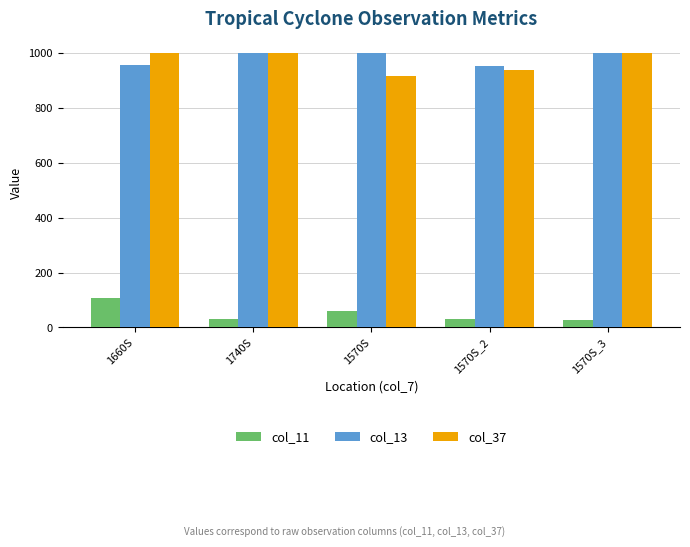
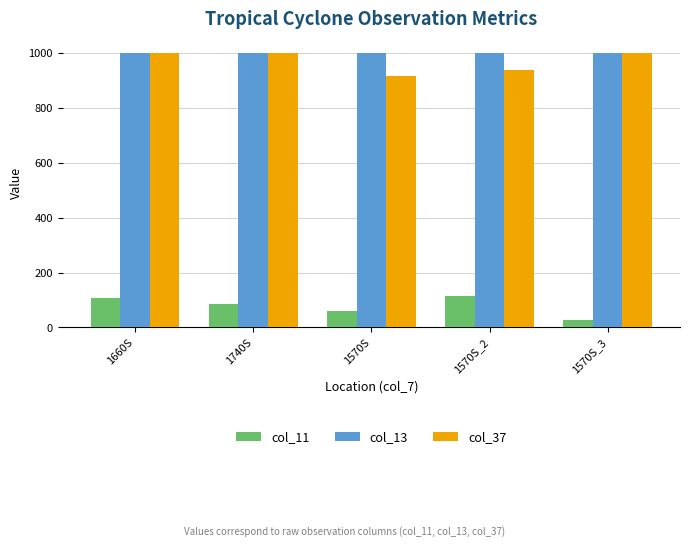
col_13, 1660S: 960 -> 1000
col_11, 1740S: 30 -> 90
col_11, 1570S_2: 30 -> 110
col_13, 1570S_2: 950 -> 1000
